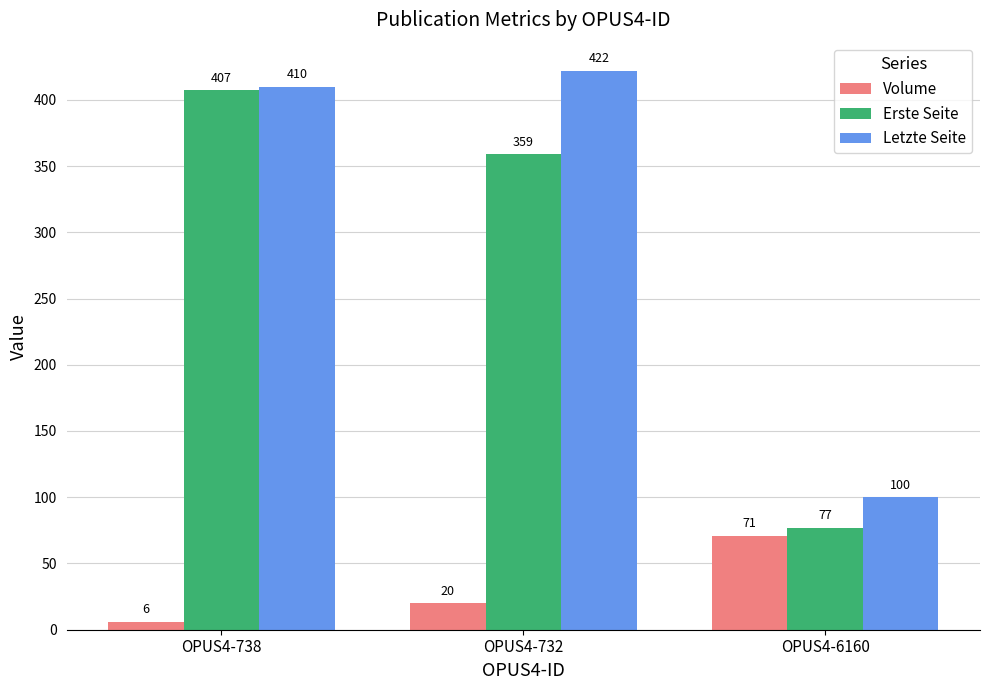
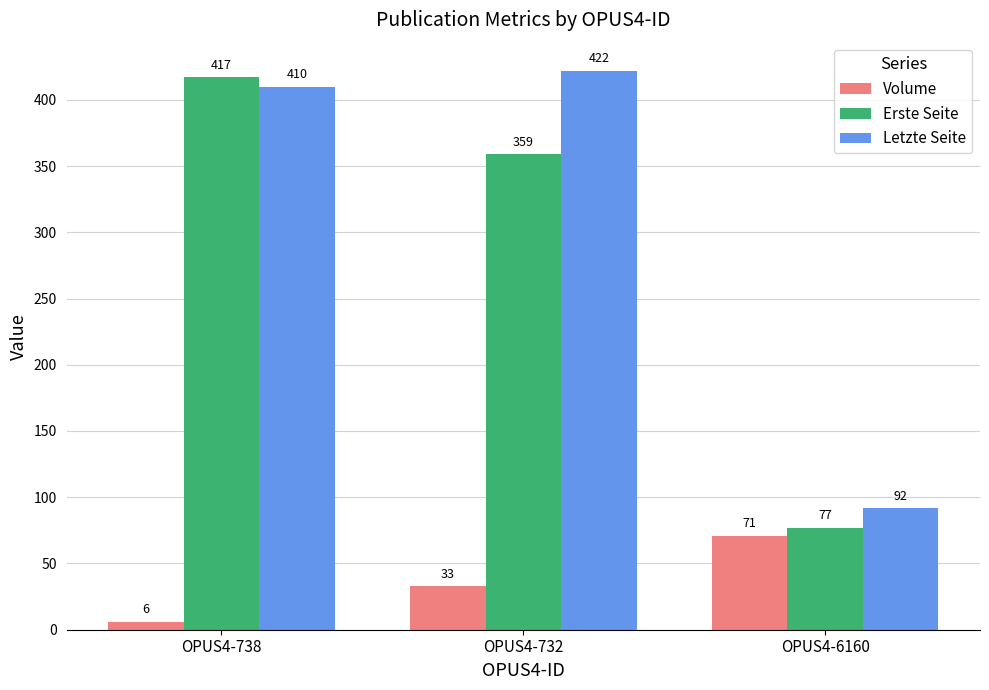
Erste Seite, OPUS4-738: 407 -> 417
Volume, OPUS4-732: 20 -> 33
Letzte Seite, OPUS4-6160: 100 -> 92
